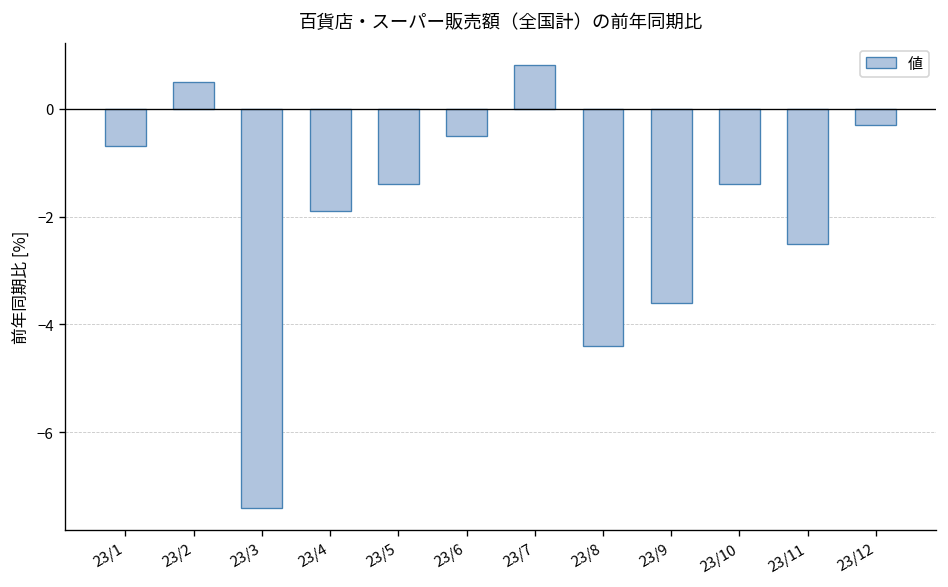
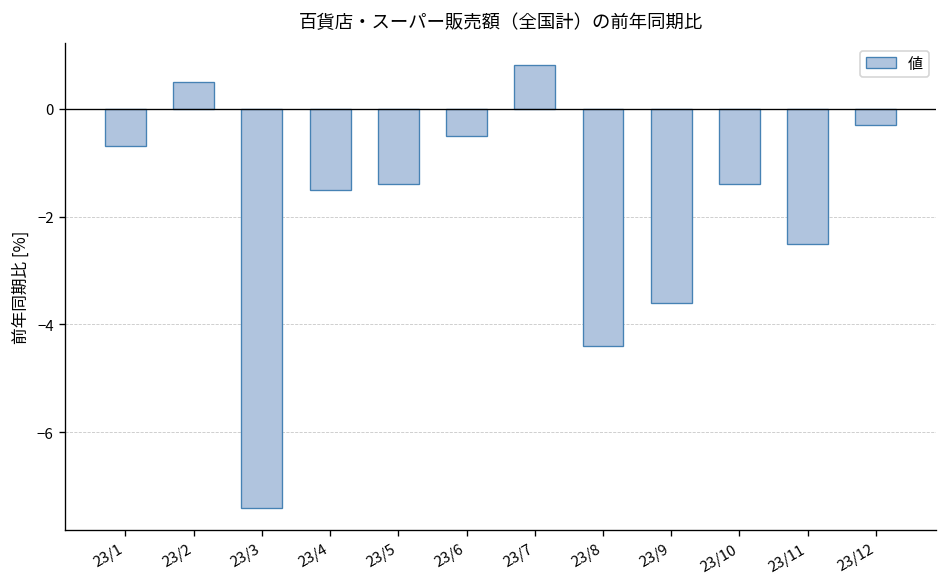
23/4: -1.9 -> -1.5
